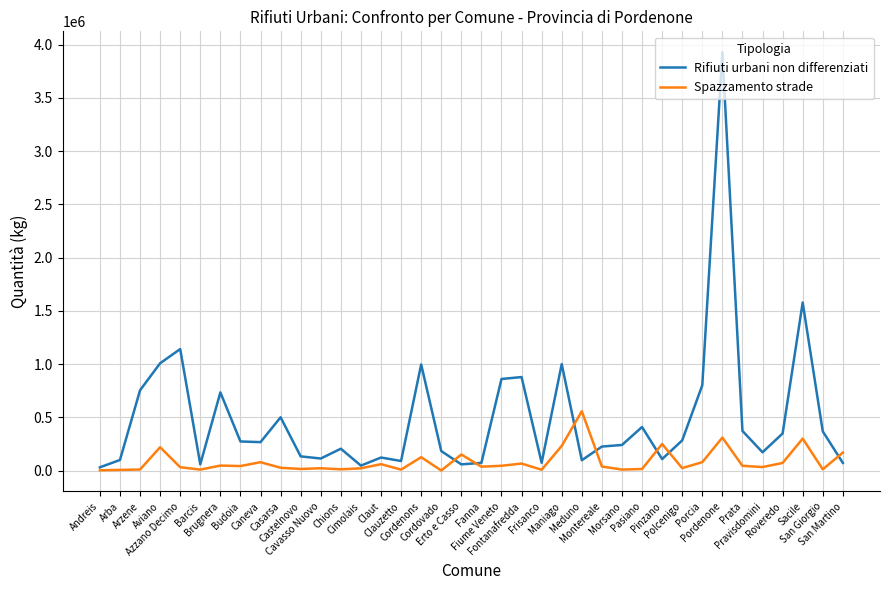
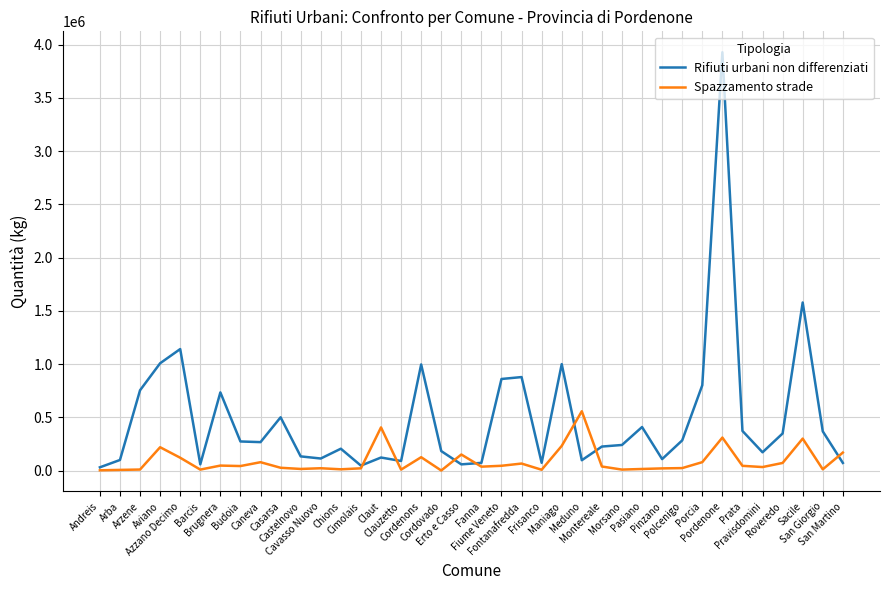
Spazzamento strade, Azzano Decimo: 30000 -> 120000
Spazzamento strade, Claut: 60000 -> 410000
Spazzamento strade, Pinzano: 250000 -> 20000
